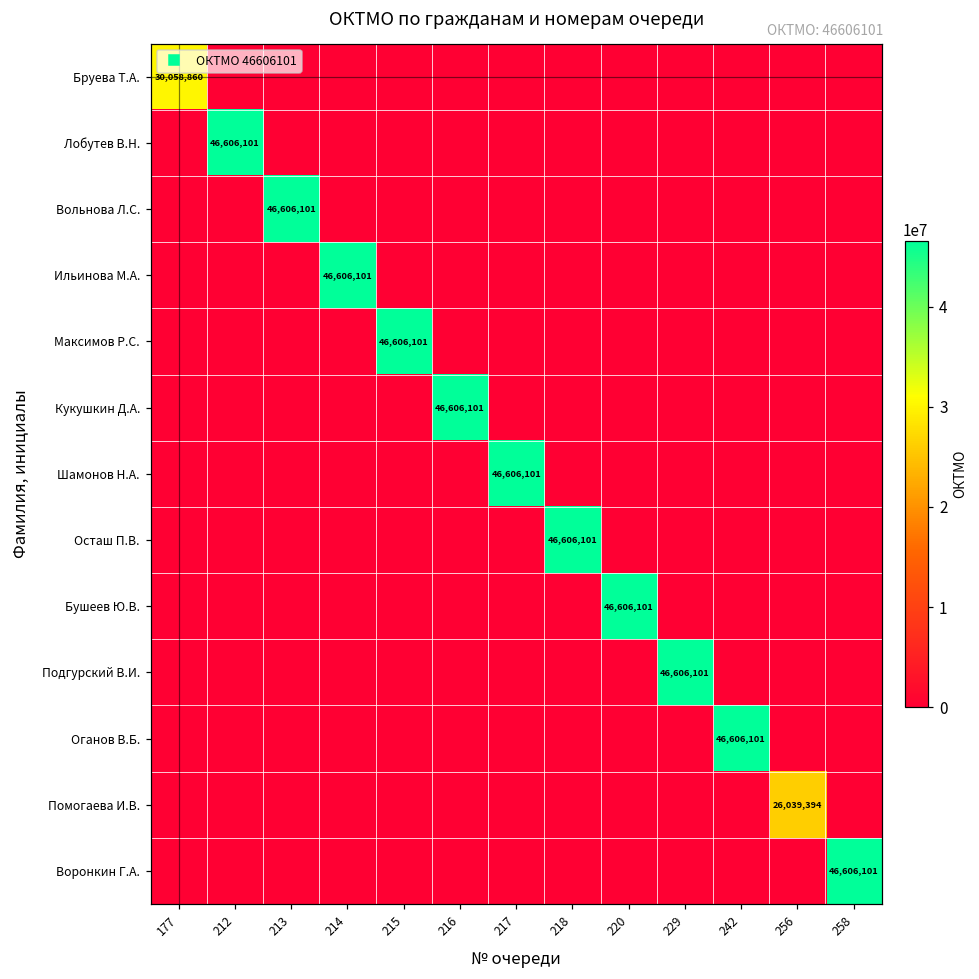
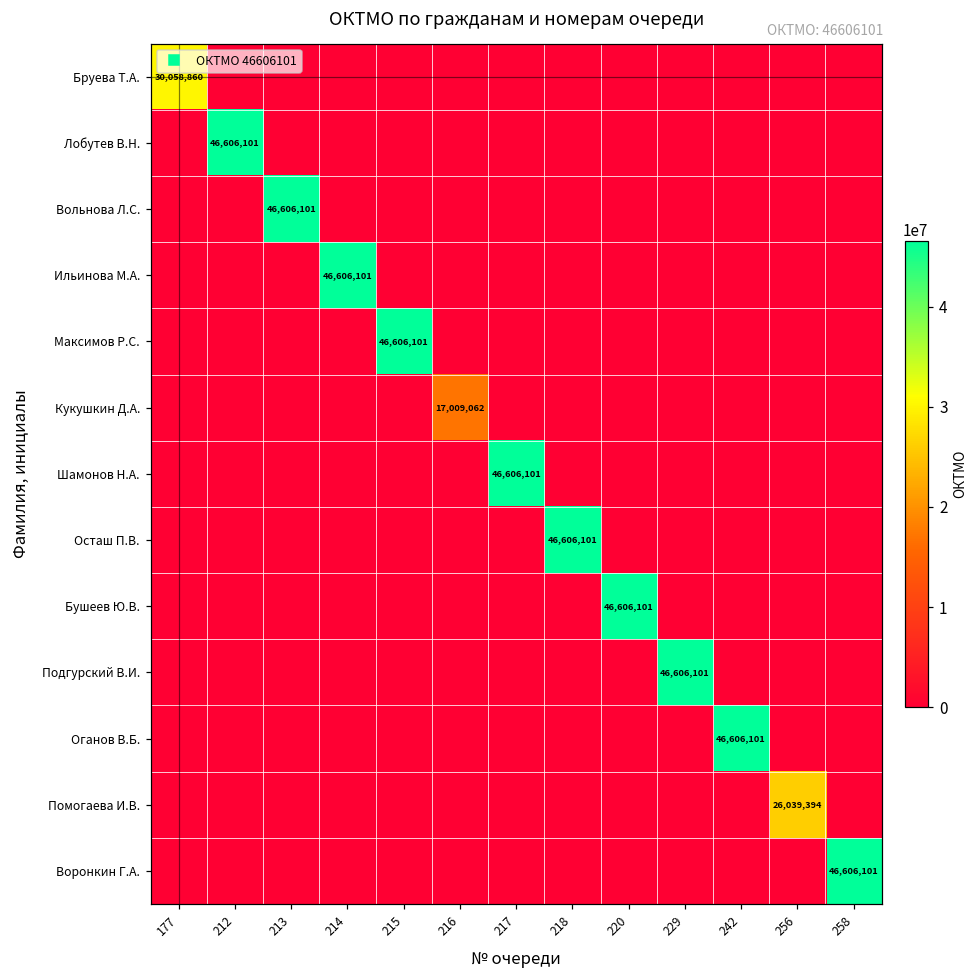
Кукушкин Д.А., 216: 46,606,101 -> 17,009,062
